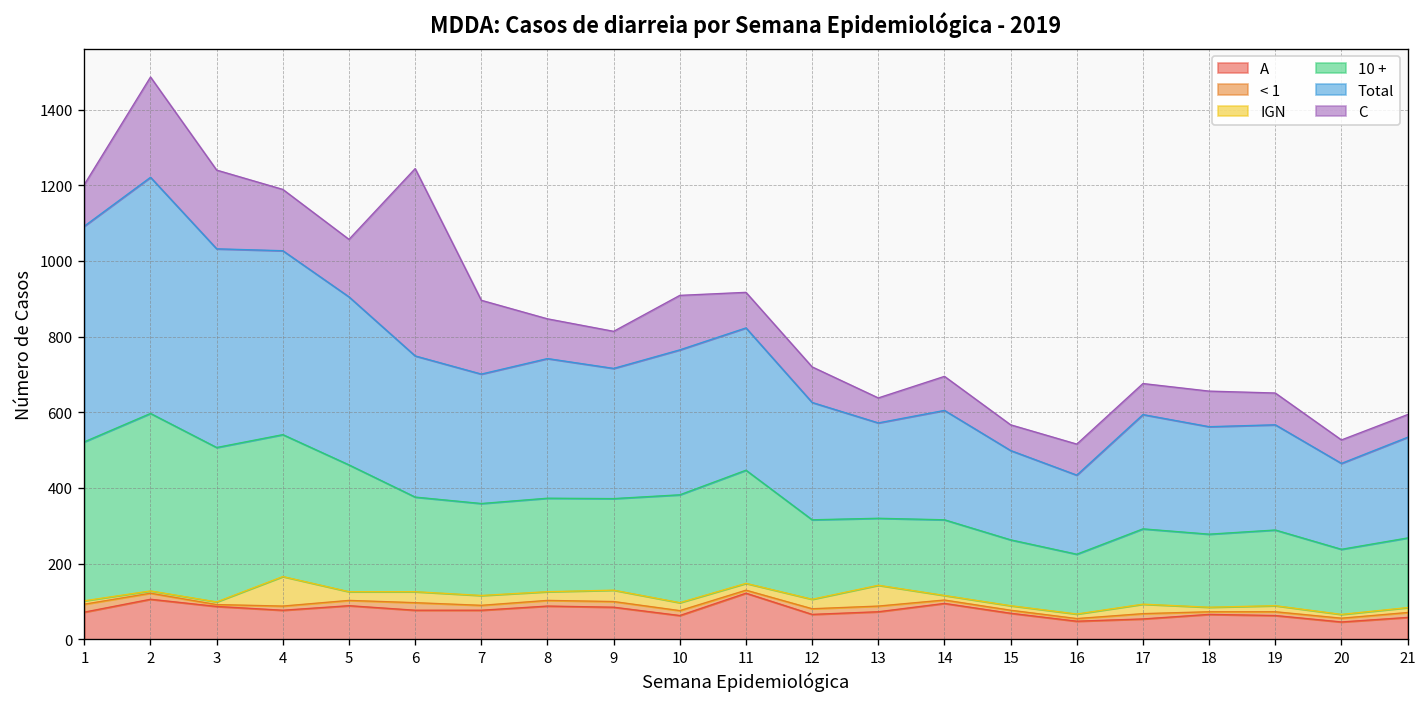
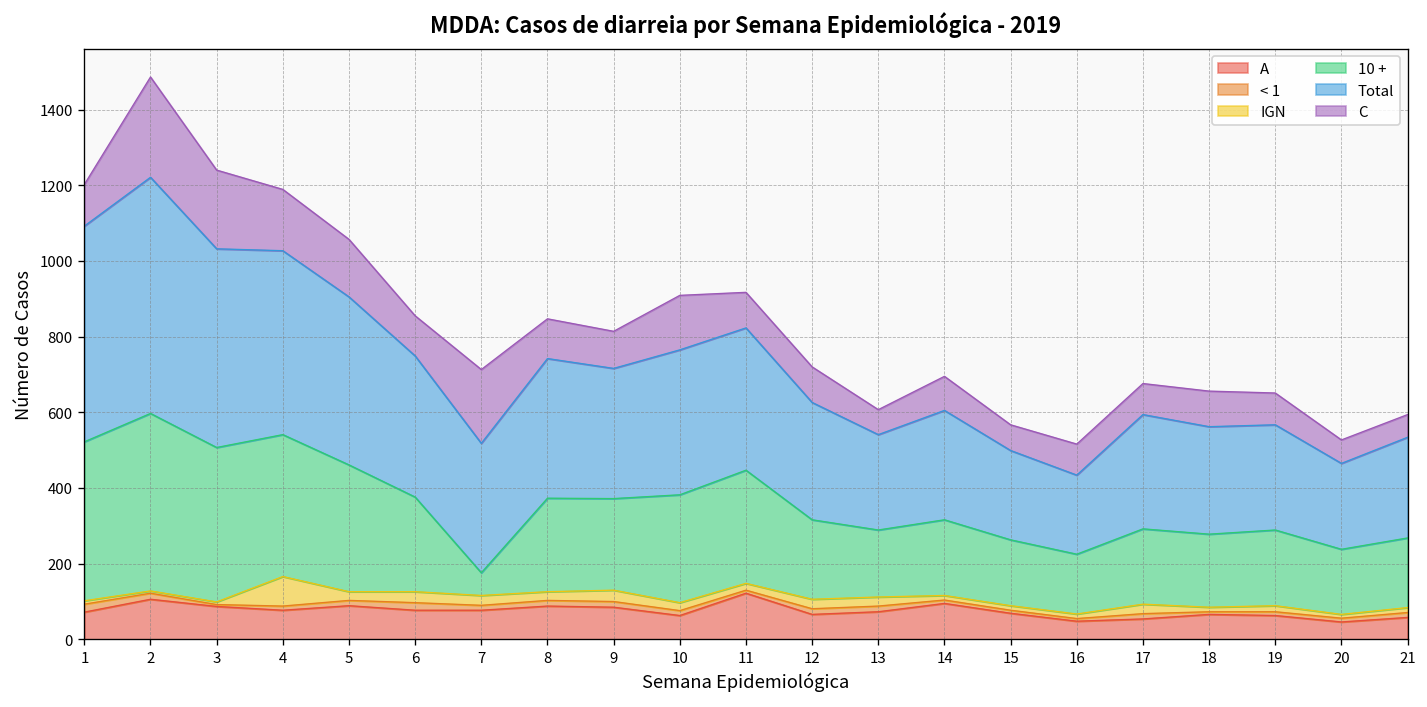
C, 6: 500 -> 110
10 +, 7: 240 -> 60
IGN, 13: 60 -> 20
